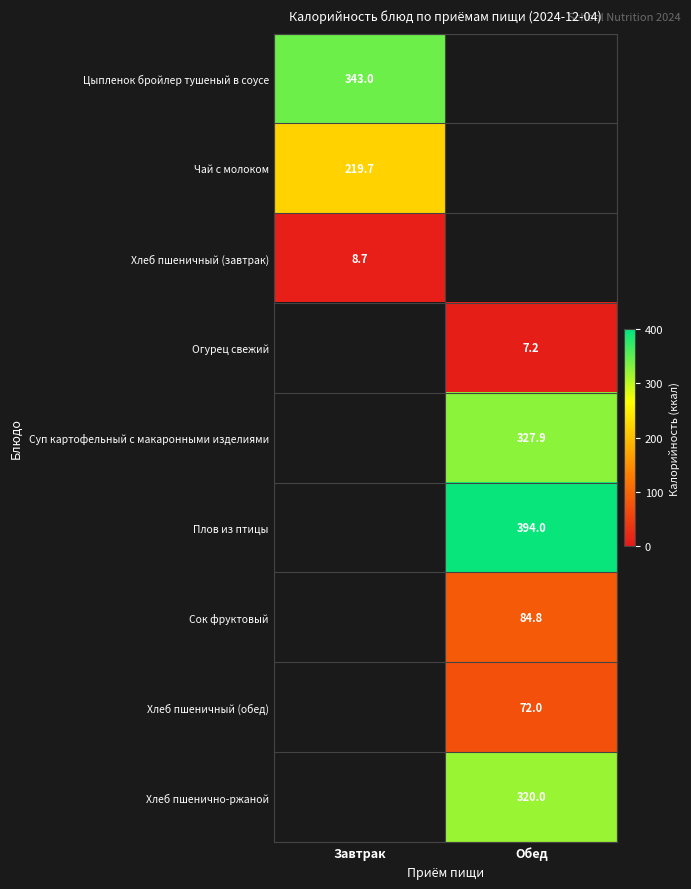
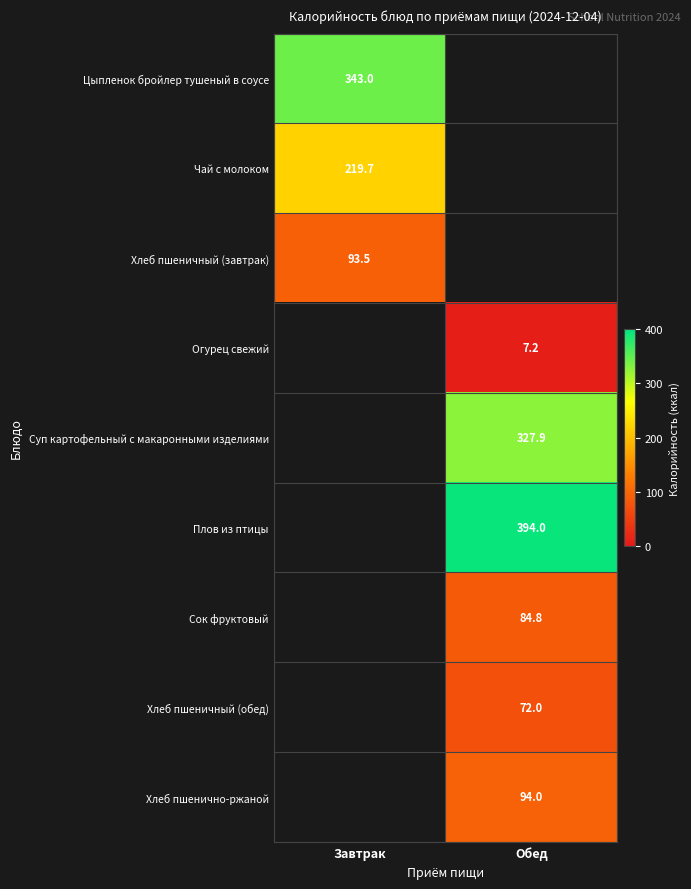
Хлеб пшеничный (завтрак), Завтрак: 8.7 -> 93.5
Хлеб пшенично-ржаной, Обед: 320.0 -> 94.0
